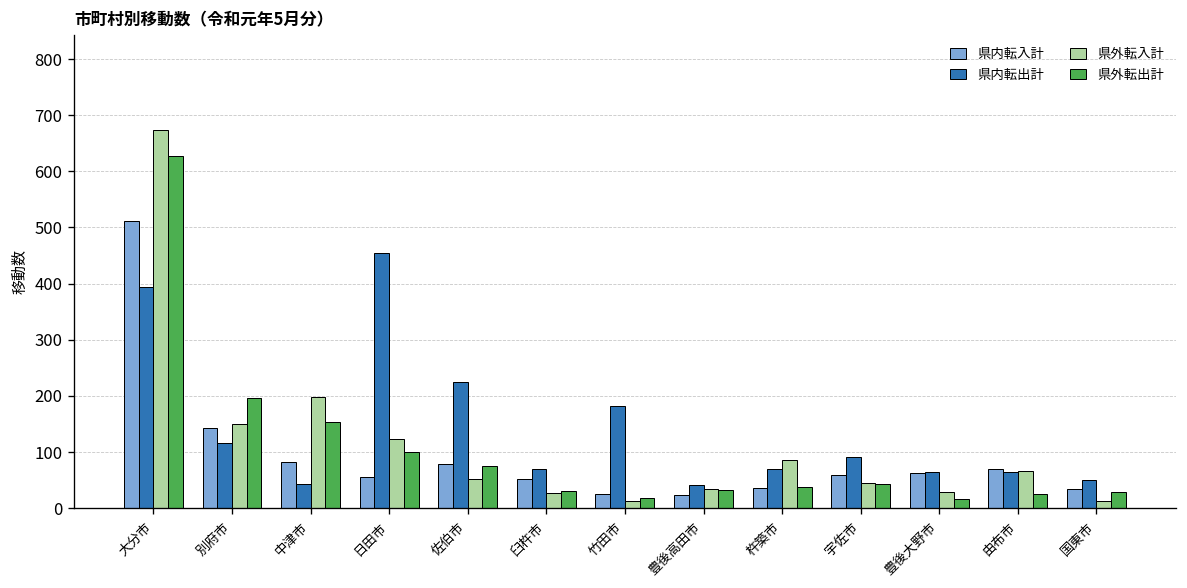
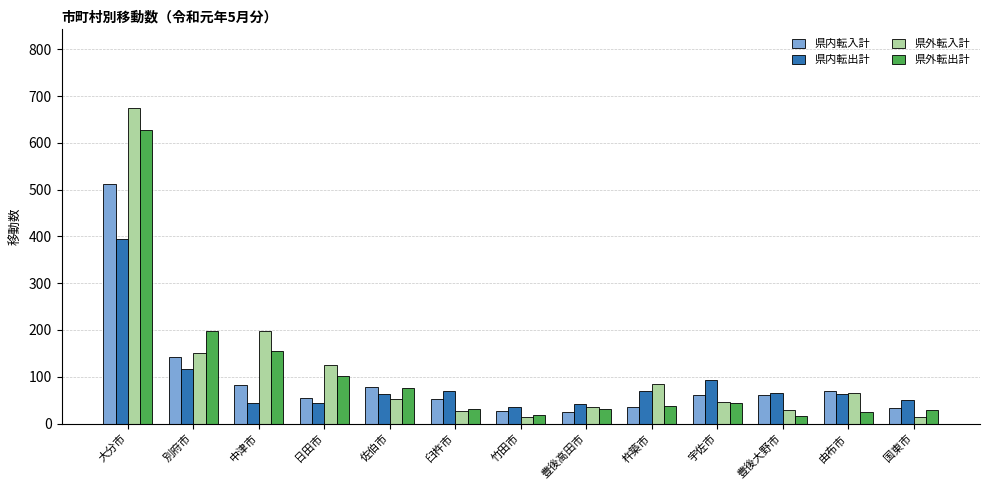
県内転出計, 日田市: 450 -> 40
県内転出計, 佐伯市: 230 -> 60
県内転出計, 竹田市: 180 -> 40
